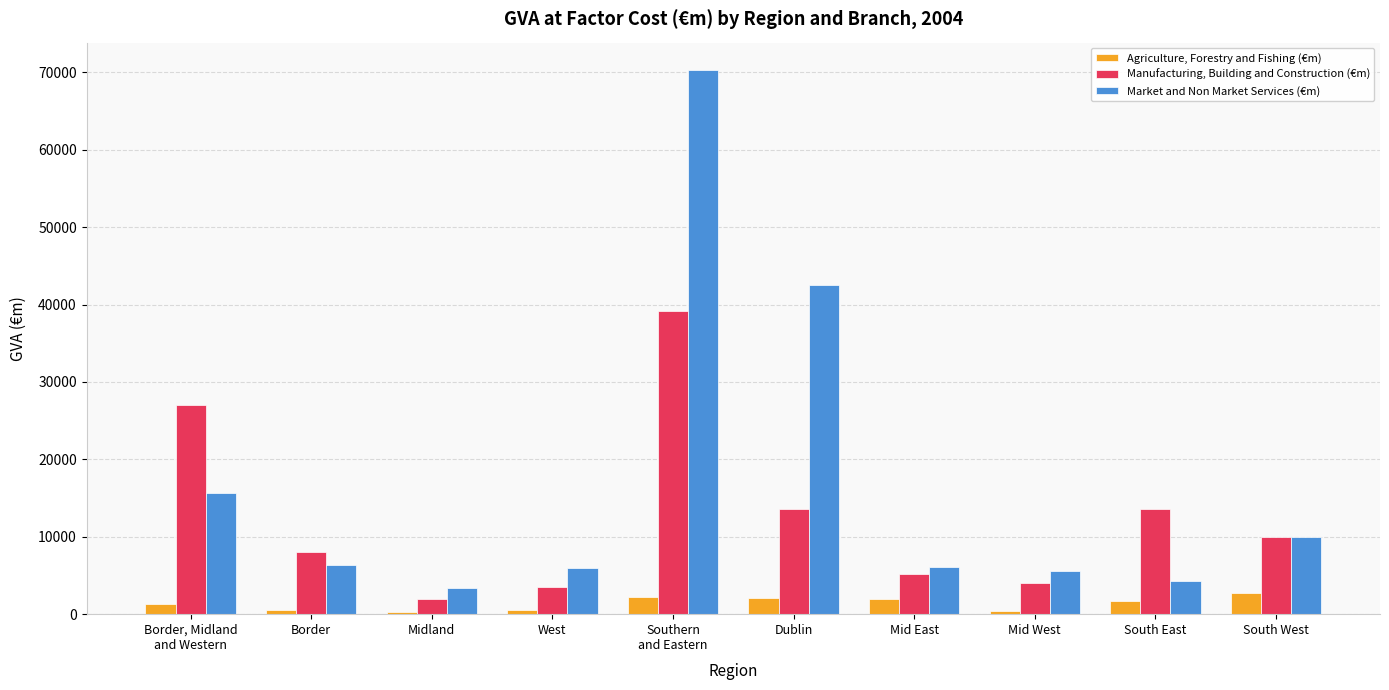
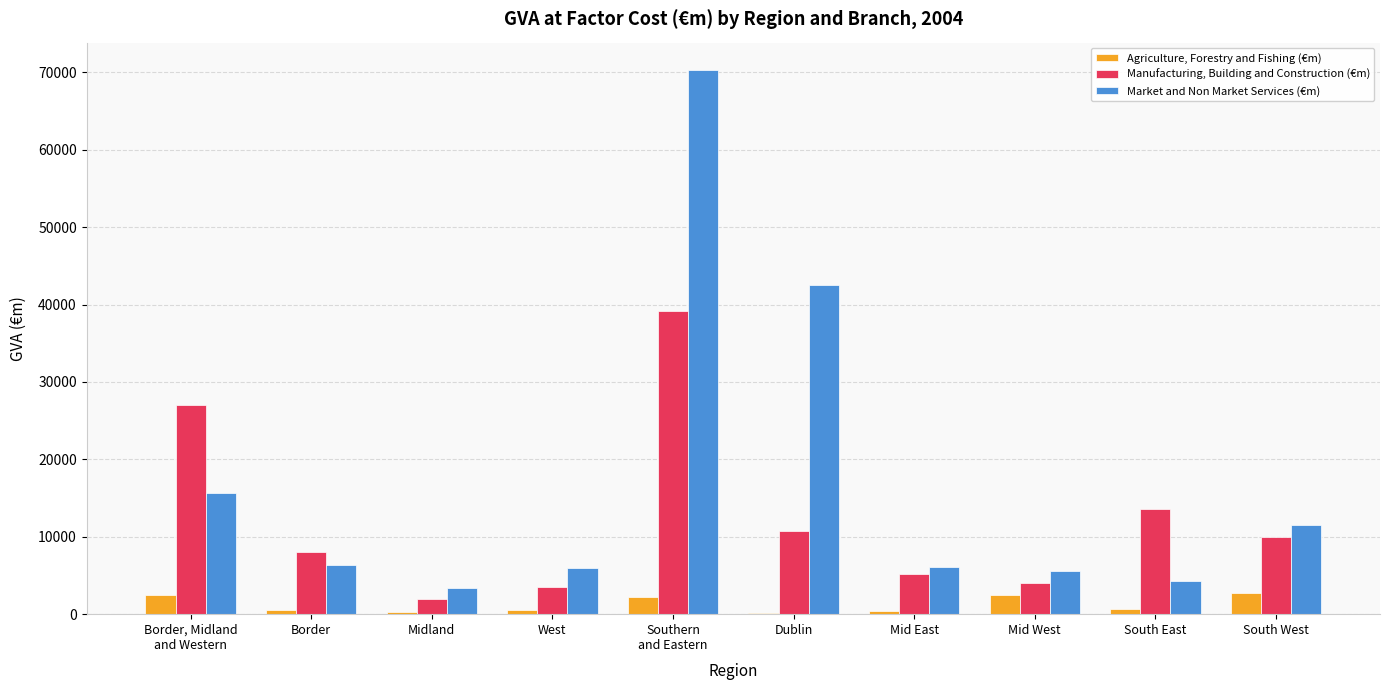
Agriculture, Forestry and Fishing (€m), Border, Midland and Western: 1000 -> 2000
Agriculture, Forestry and Fishing (€m), Dublin: 2000 -> 0
Manufacturing, Building and Construction (€m), Dublin: 14000 -> 11000
Agriculture, Forestry and Fishing (€m), Mid East: 2000 -> 0
Agriculture, Forestry and Fishing (€m), Mid West: 0 -> 2000
Agriculture, Forestry and Fishing (€m), South East: 2000 -> 1000
Market and Non Market Services (€m), South West: 10000 -> 12000
